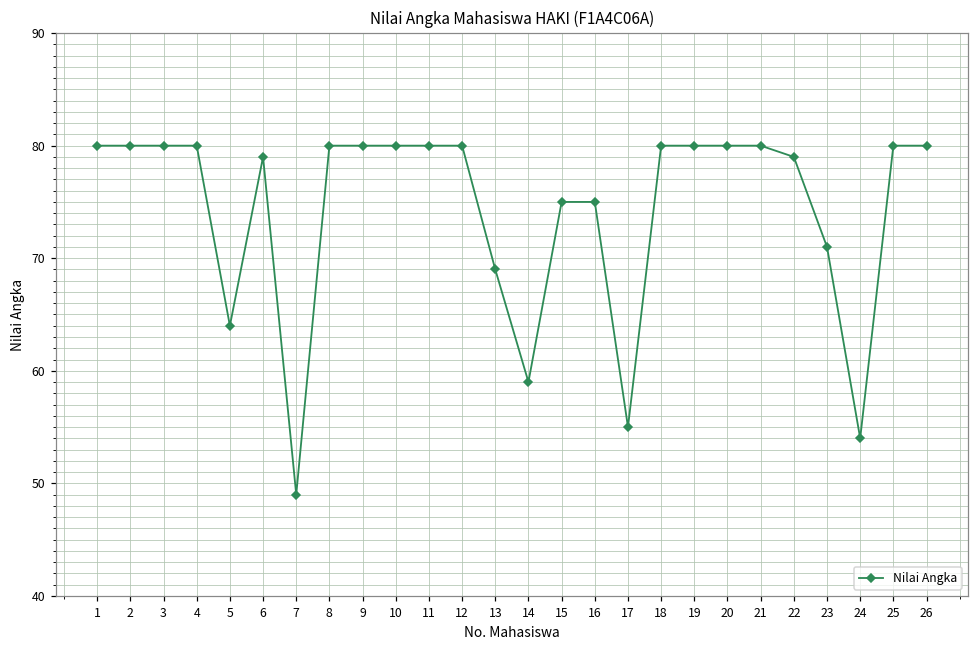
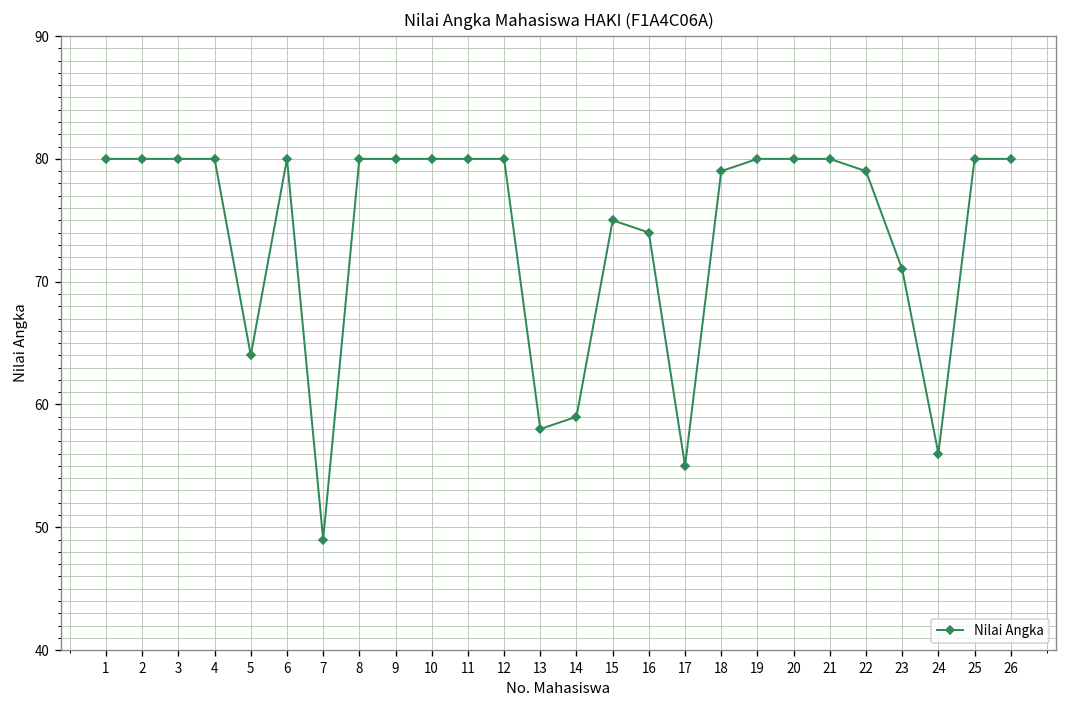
6: 79 -> 80
13: 69 -> 58
16: 75 -> 74
18: 80 -> 79
24: 54 -> 56
